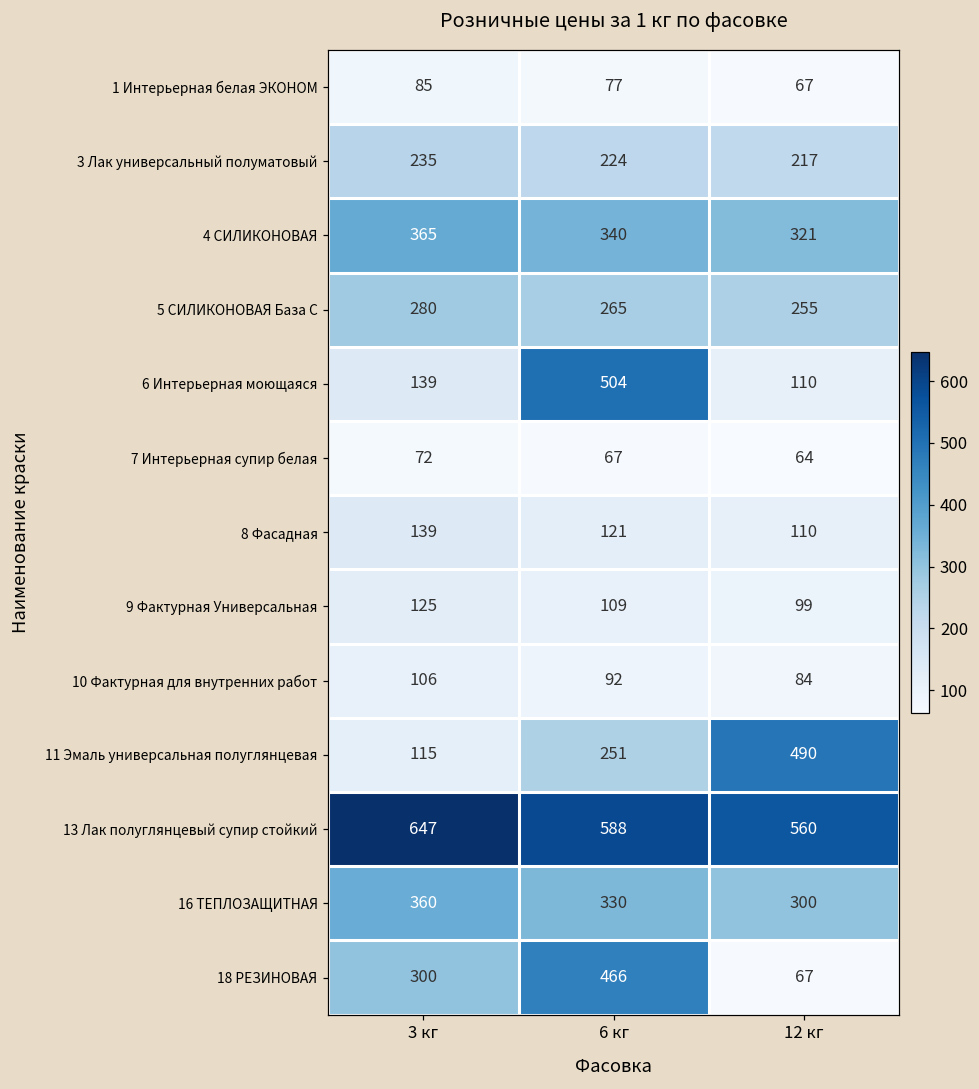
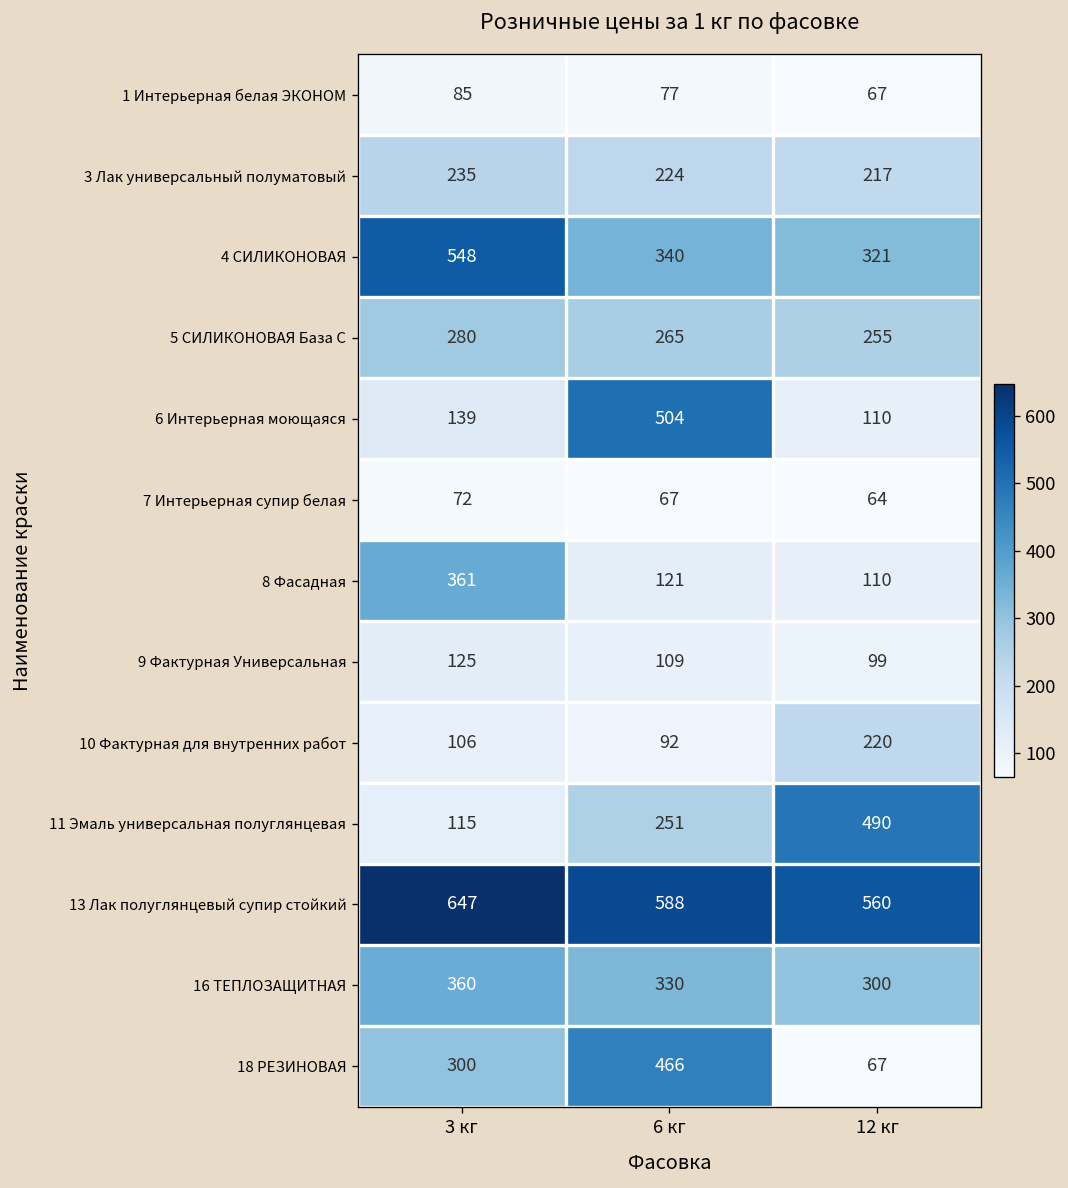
4 СИЛИКОНОВАЯ, 3 кг: 365 -> 548
8 Фасадная, 3 кг: 139 -> 361
10 Фактурная для внутренних работ, 12 кг: 84 -> 220
